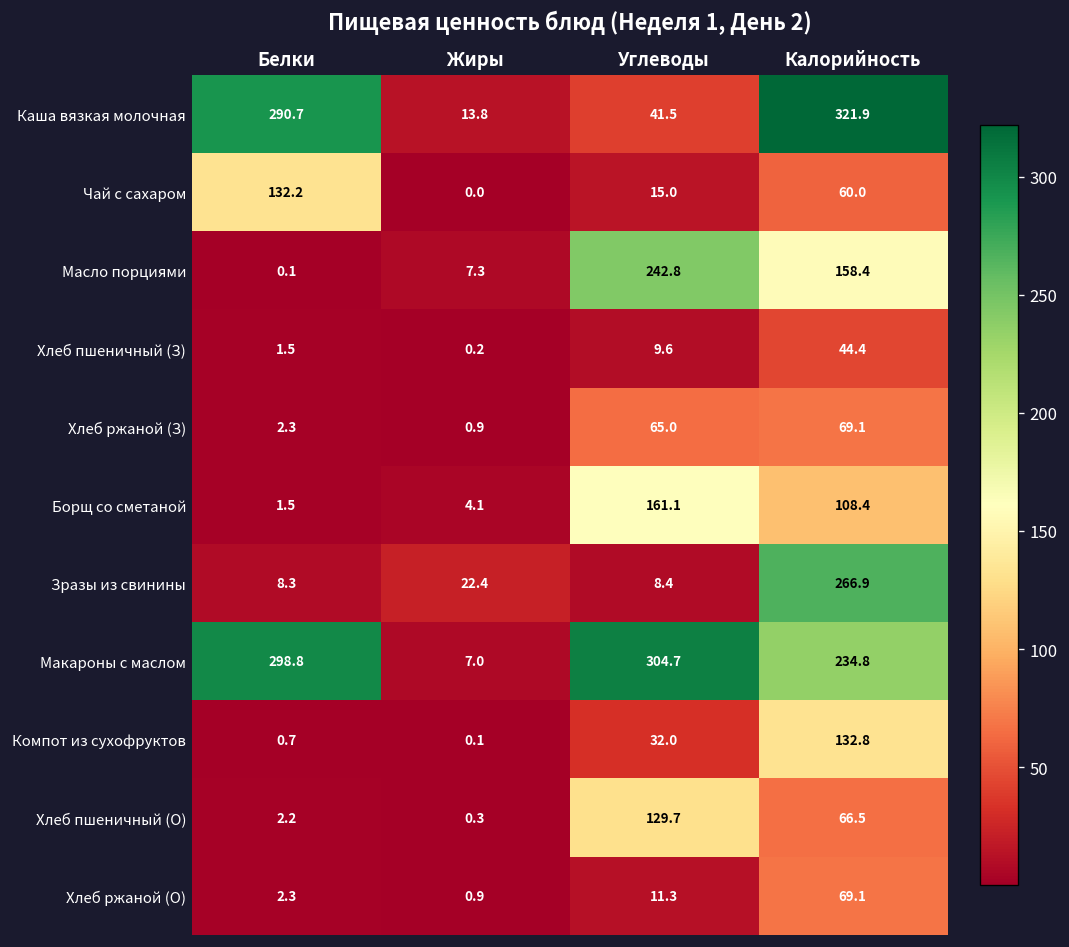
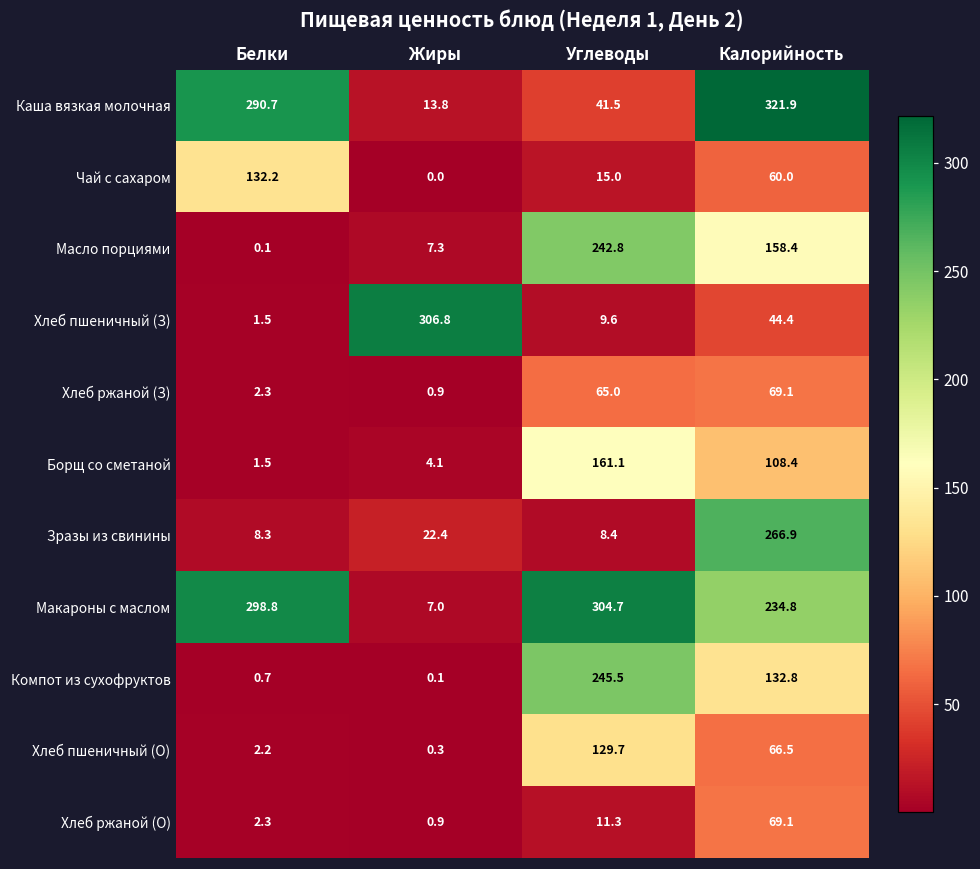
Хлеб пшеничный (З), Жиры: 0.2 -> 306.8
Компот из сухофруктов, Углеводы: 32.0 -> 245.5
